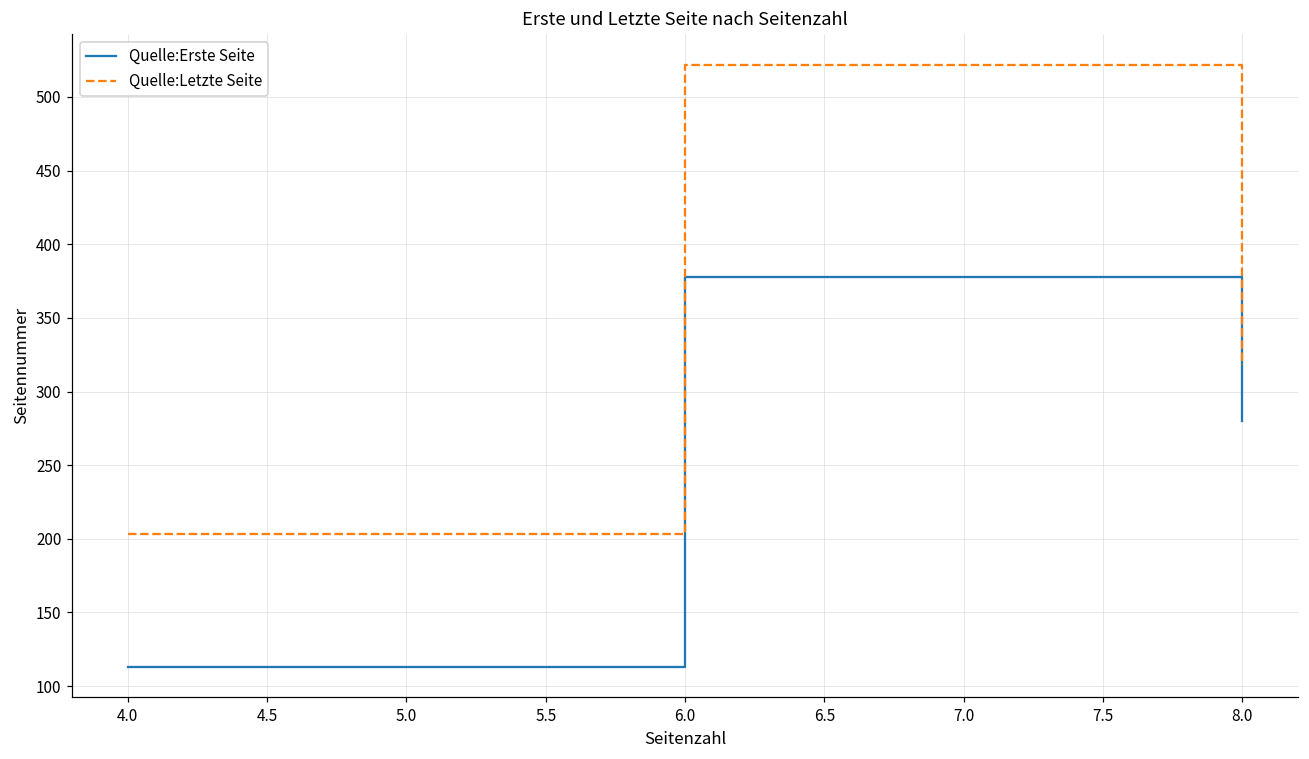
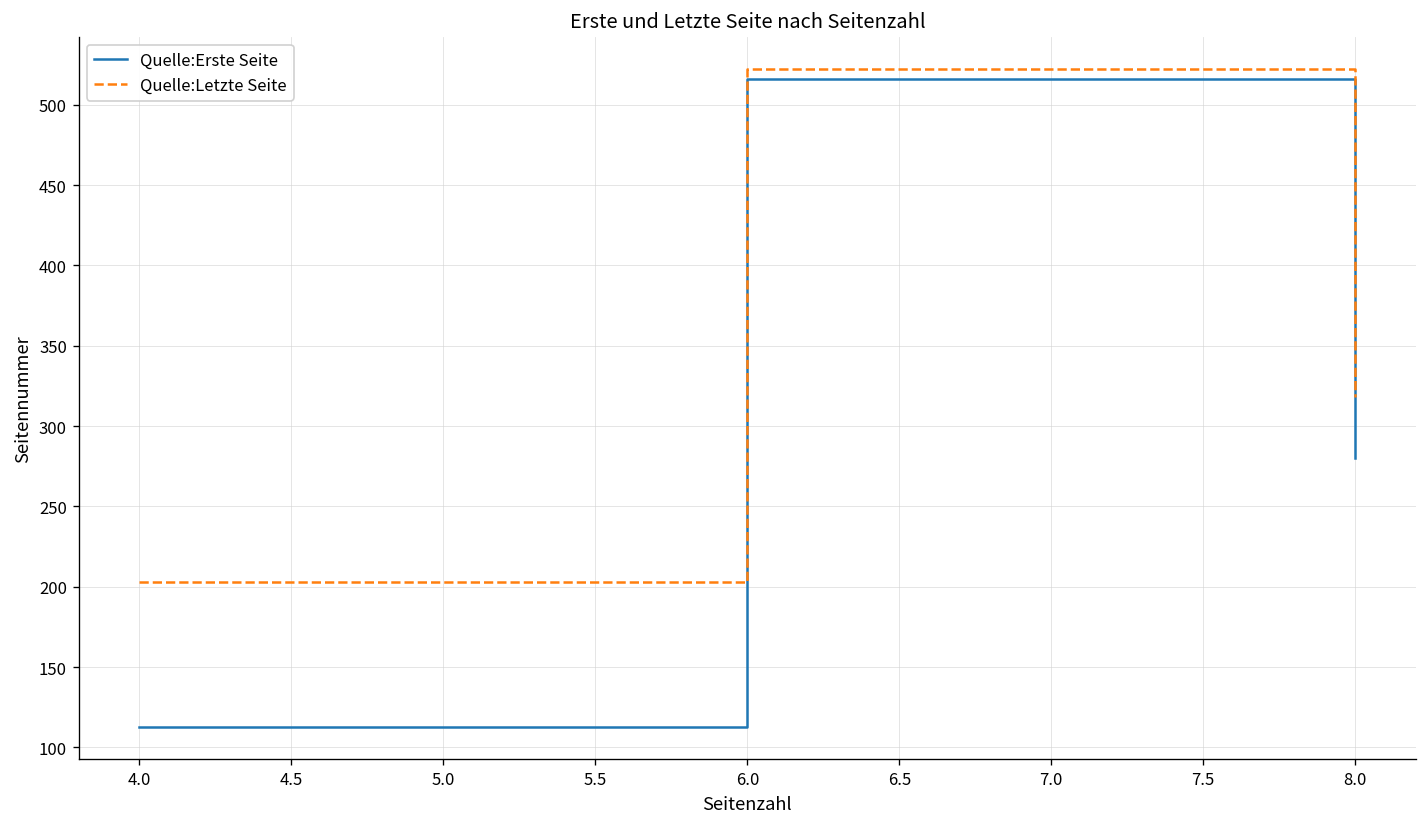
Quelle:Erste Seite, 6.0: 378 -> 516
